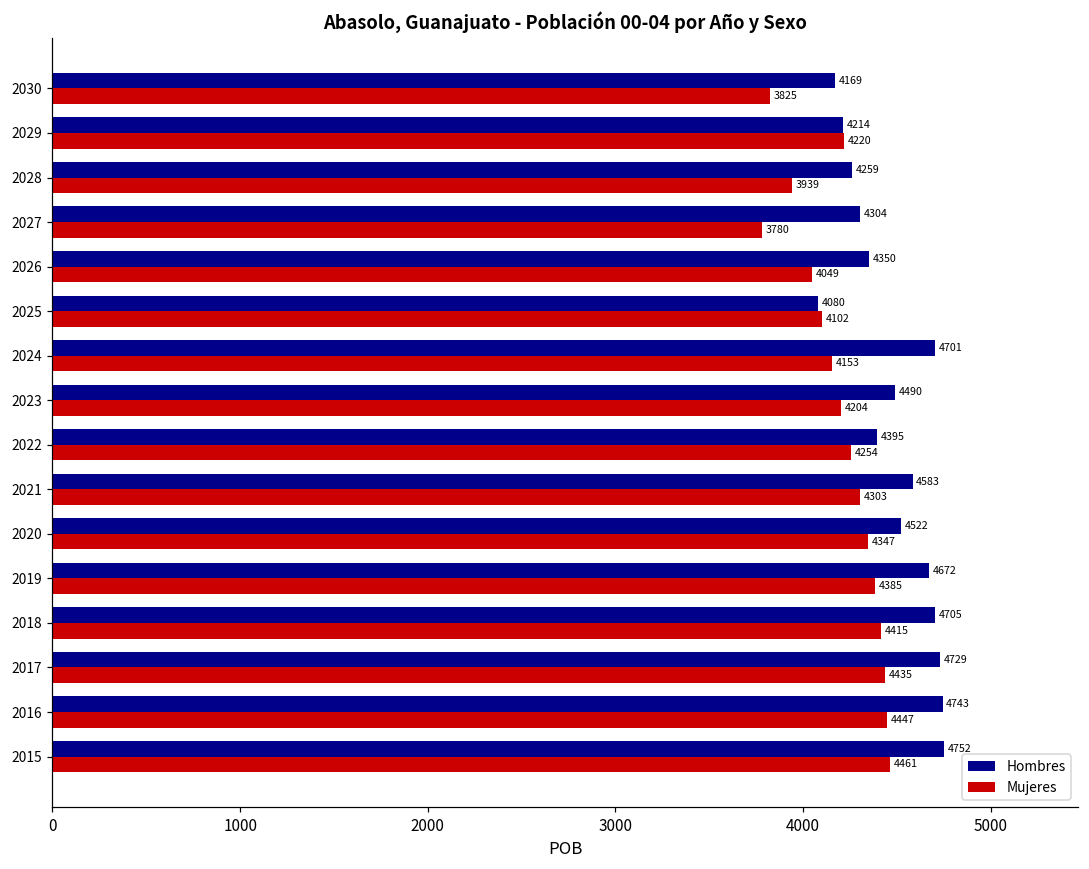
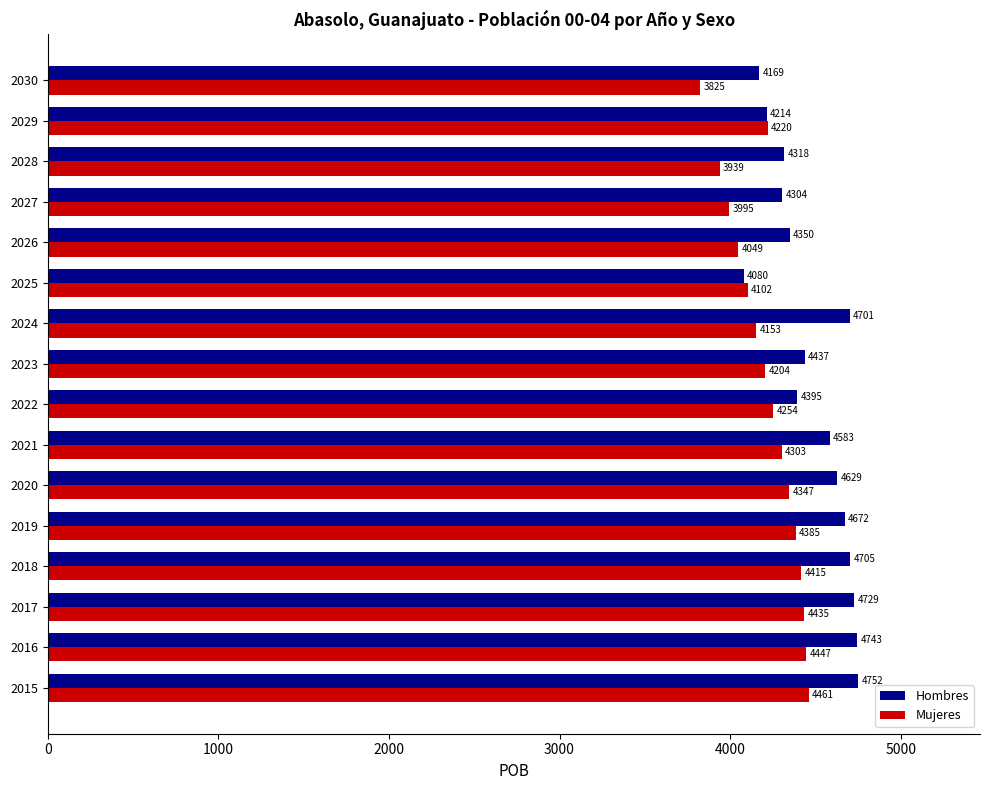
Hombres, 2028: 4259 -> 4318
Mujeres, 2027: 3780 -> 3995
Hombres, 2023: 4490 -> 4437
Hombres, 2020: 4522 -> 4629
